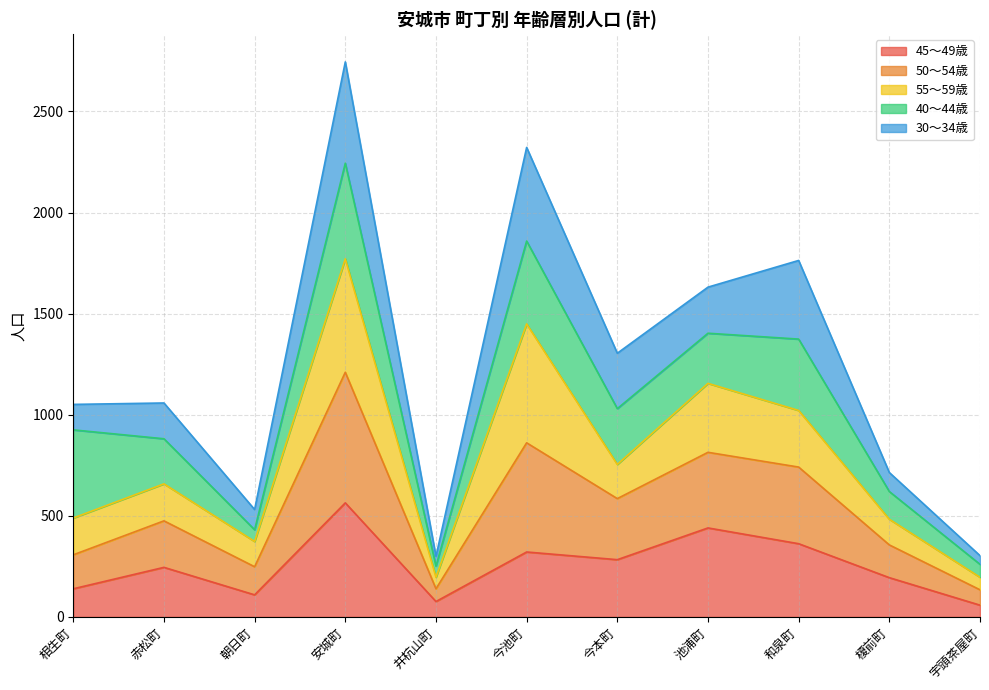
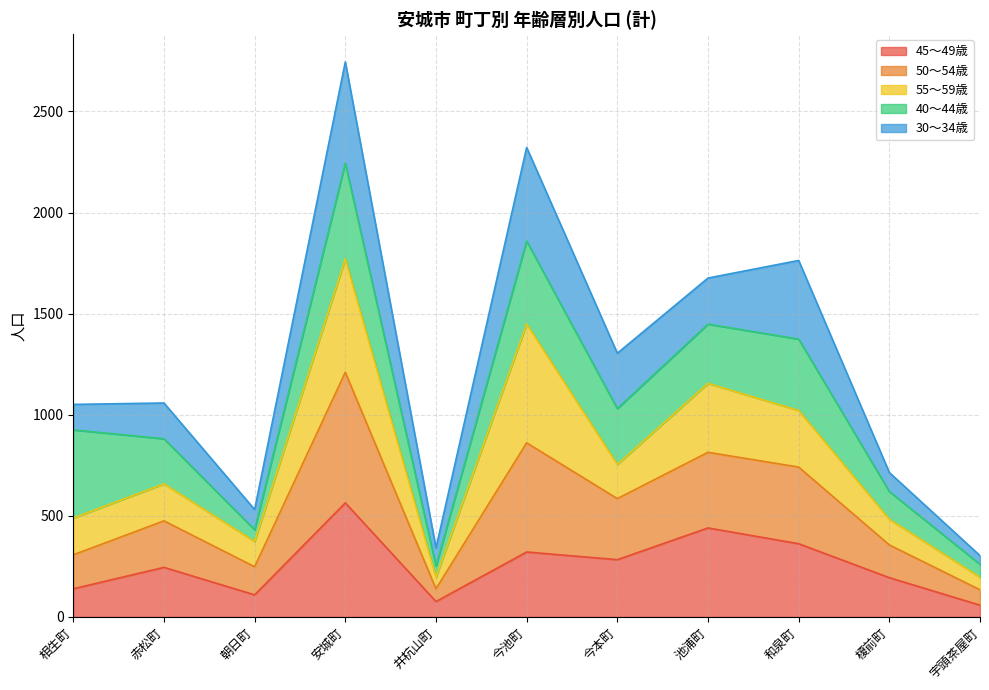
30～34歳, 井杭山町: 50 -> 90
40～44歳, 池浦町: 250 -> 290
